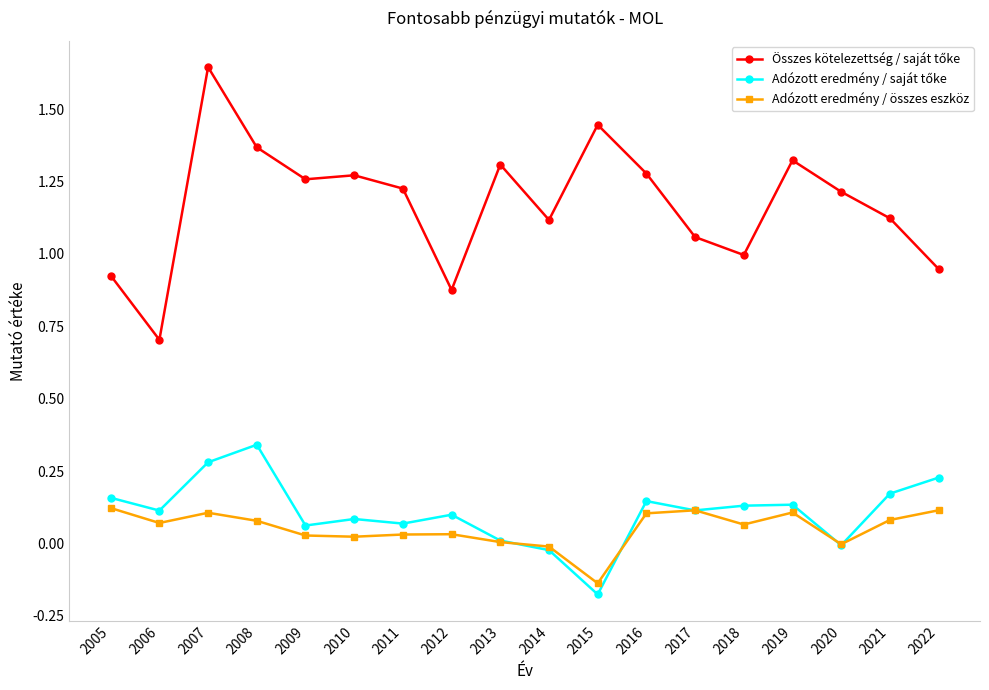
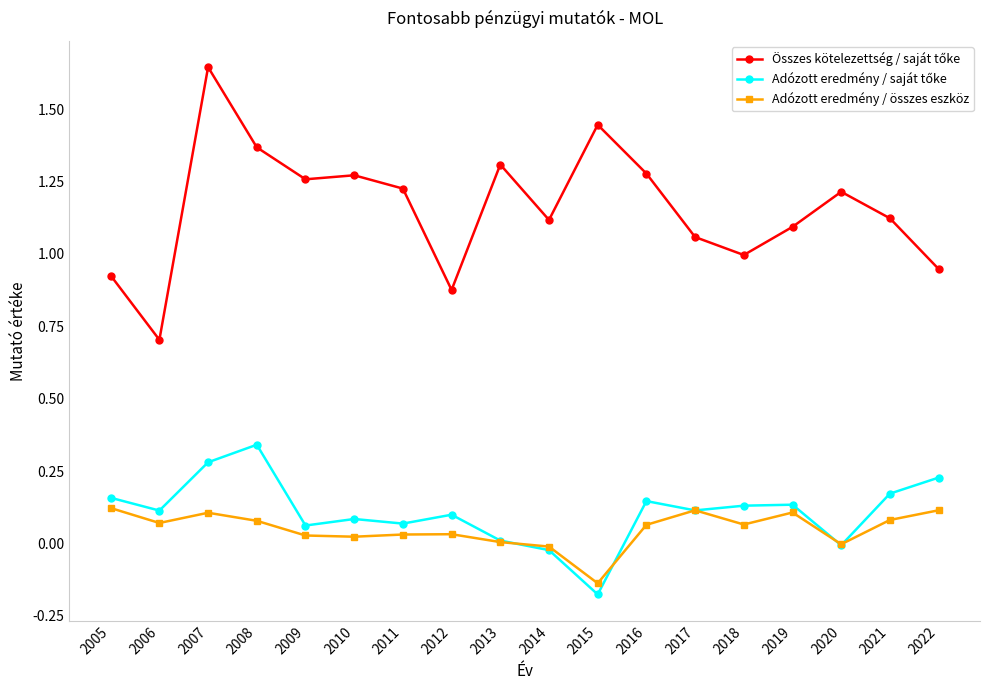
Adózott eredmény / összes eszköz, 2016: 0.10 -> 0.06
Összes kötelezettség / saját tőke, 2019: 1.32 -> 1.09
